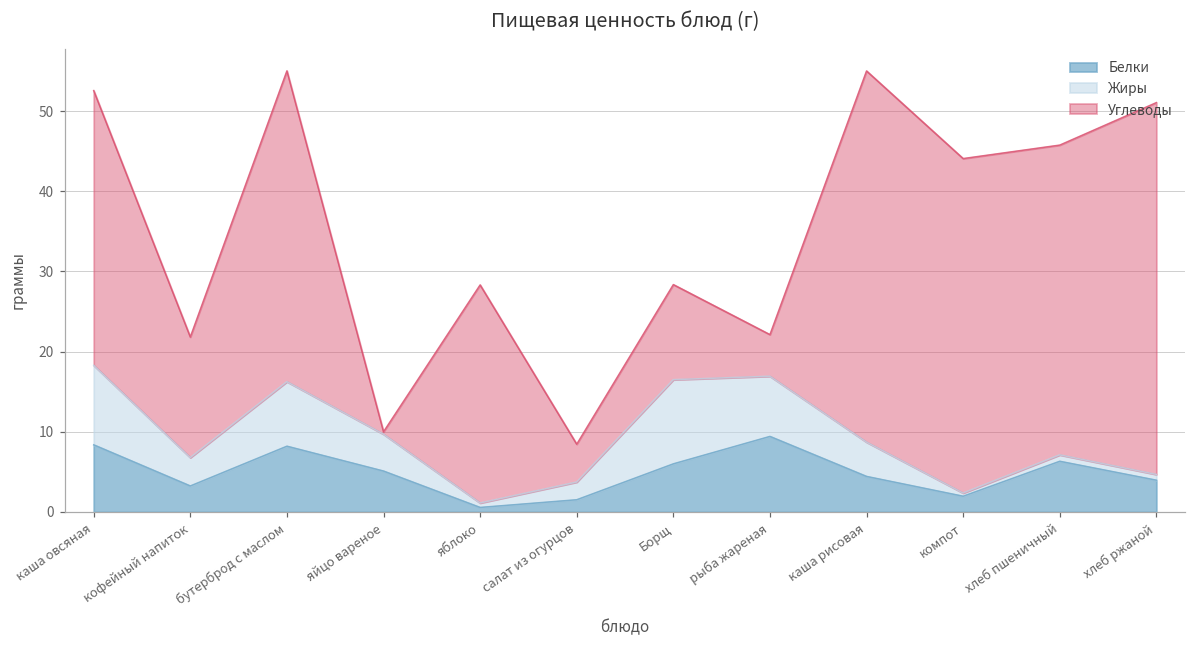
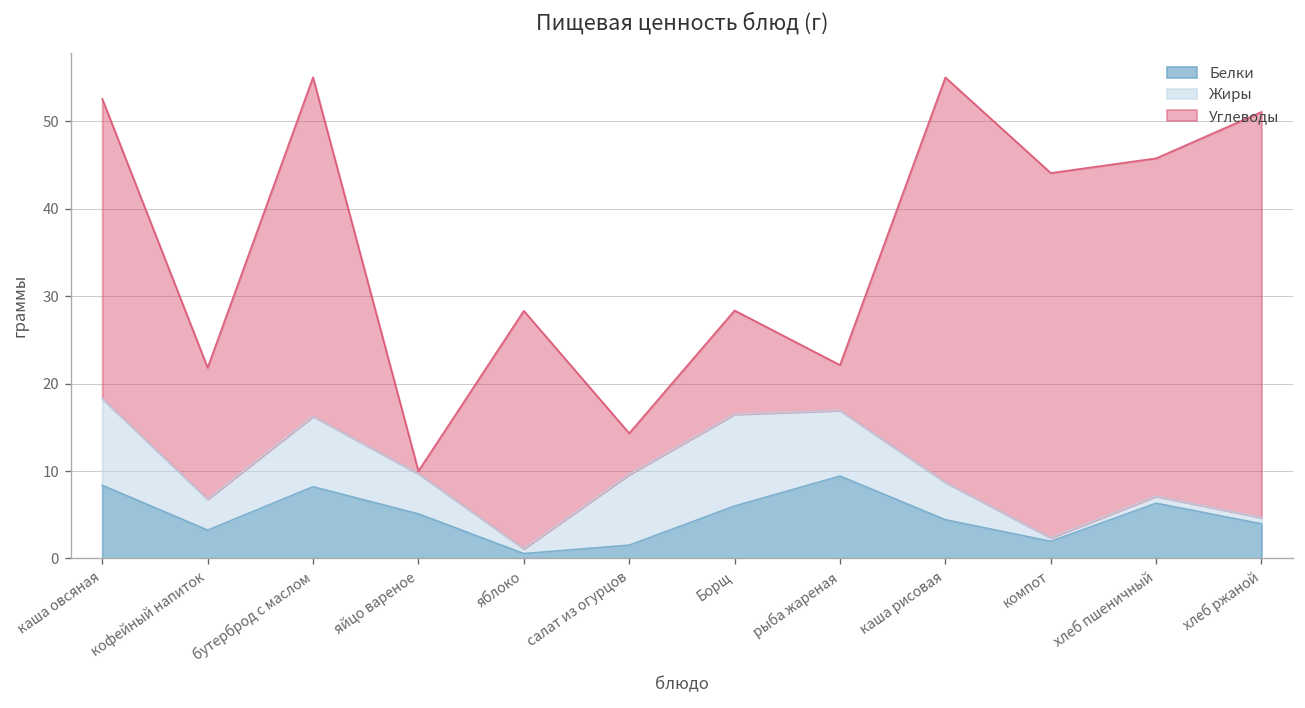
Жиры, салат из огурцов: 2 -> 8
